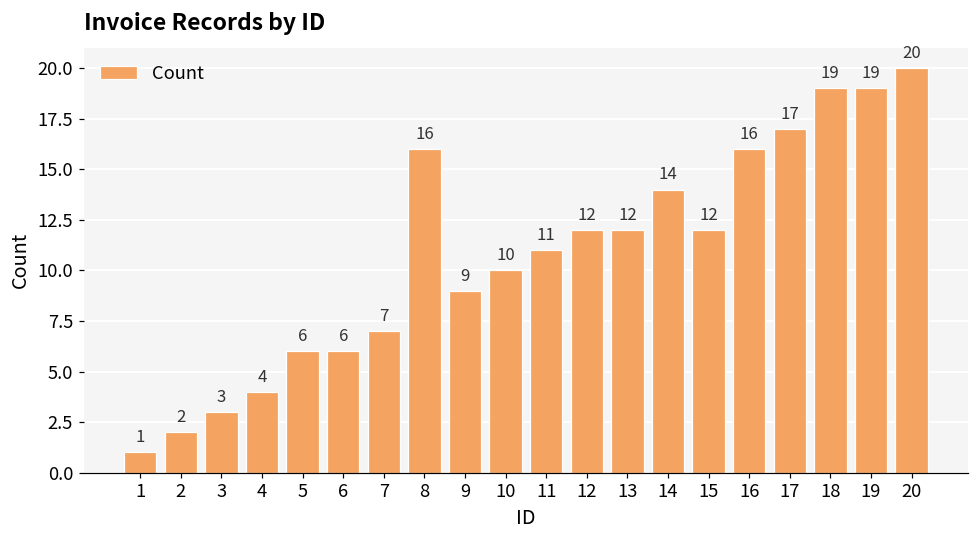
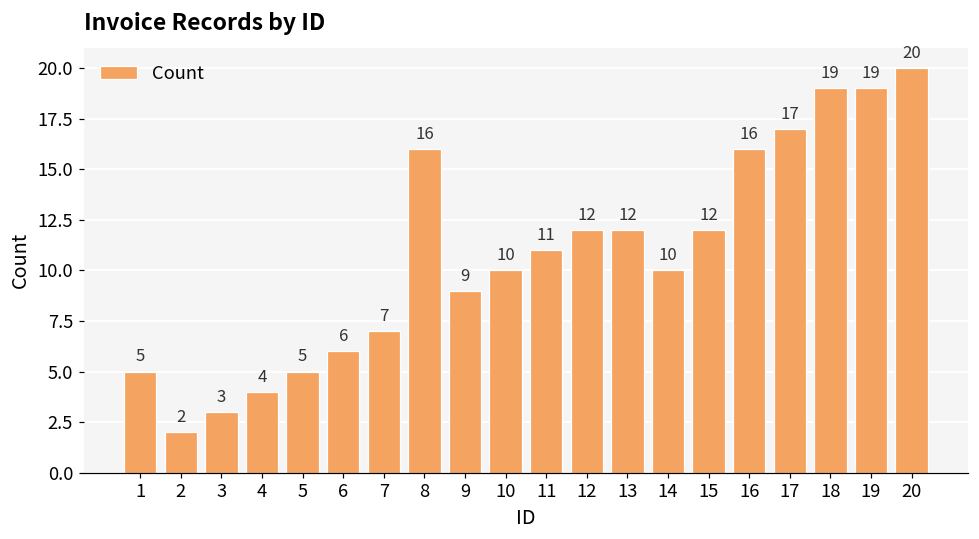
1: 1 -> 5
5: 6 -> 5
14: 14 -> 10
